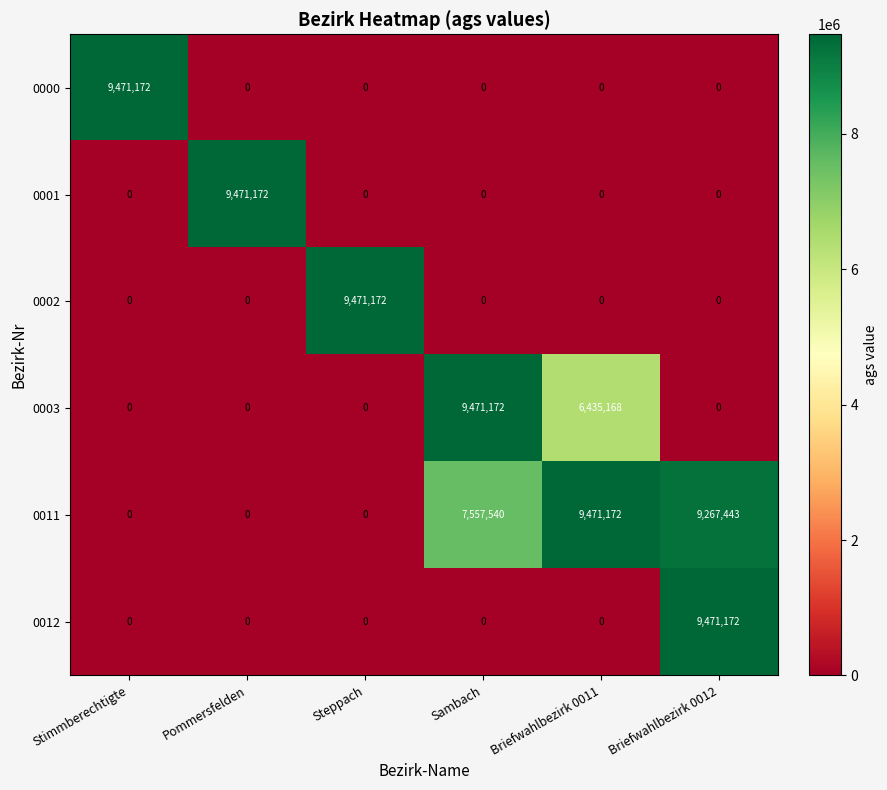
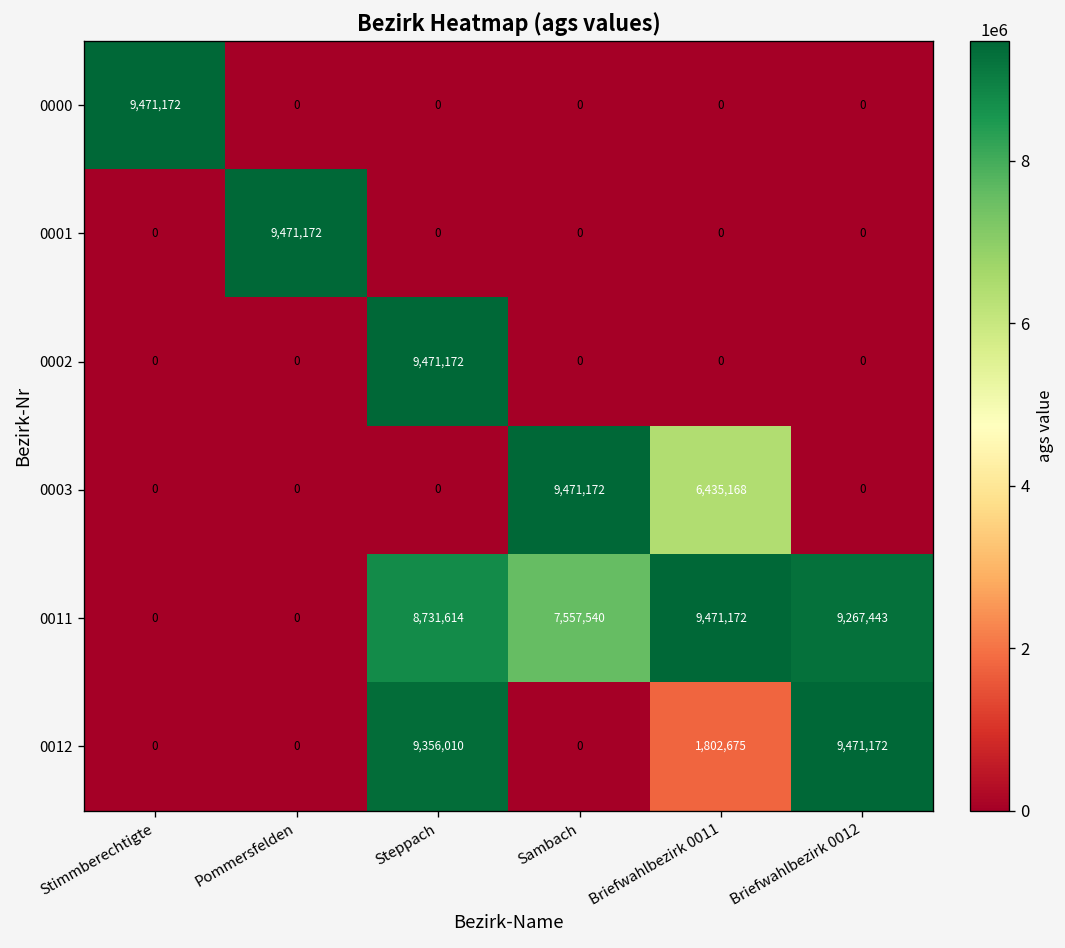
0011, Steppach: 0 -> 8,731,614
0012, Steppach: 0 -> 9,356,010
0012, Briefwahlbezirk 0011: 0 -> 1,802,675
